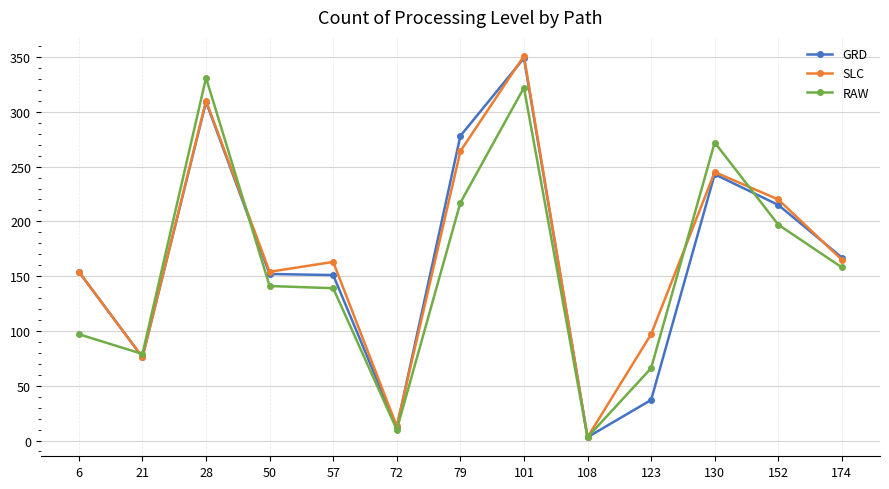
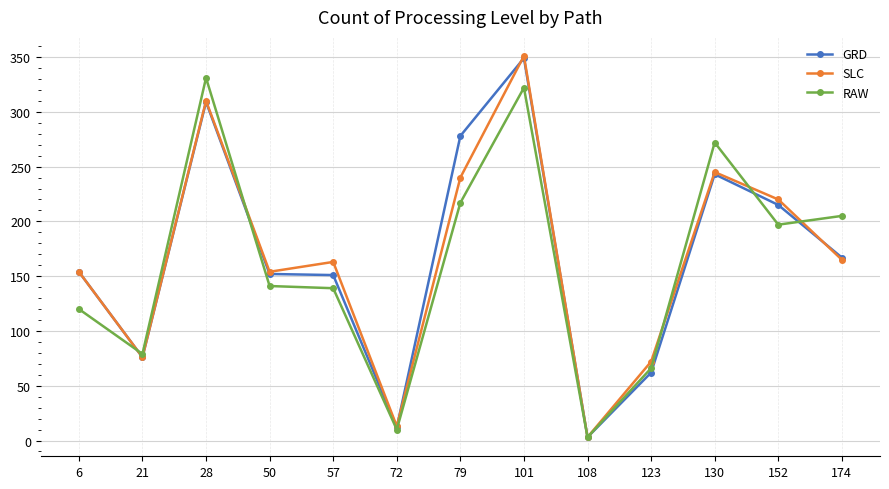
RAW, 6: 97 -> 120
SLC, 79: 264 -> 240
GRD, 123: 37 -> 62
SLC, 123: 97 -> 72
RAW, 174: 158 -> 205
